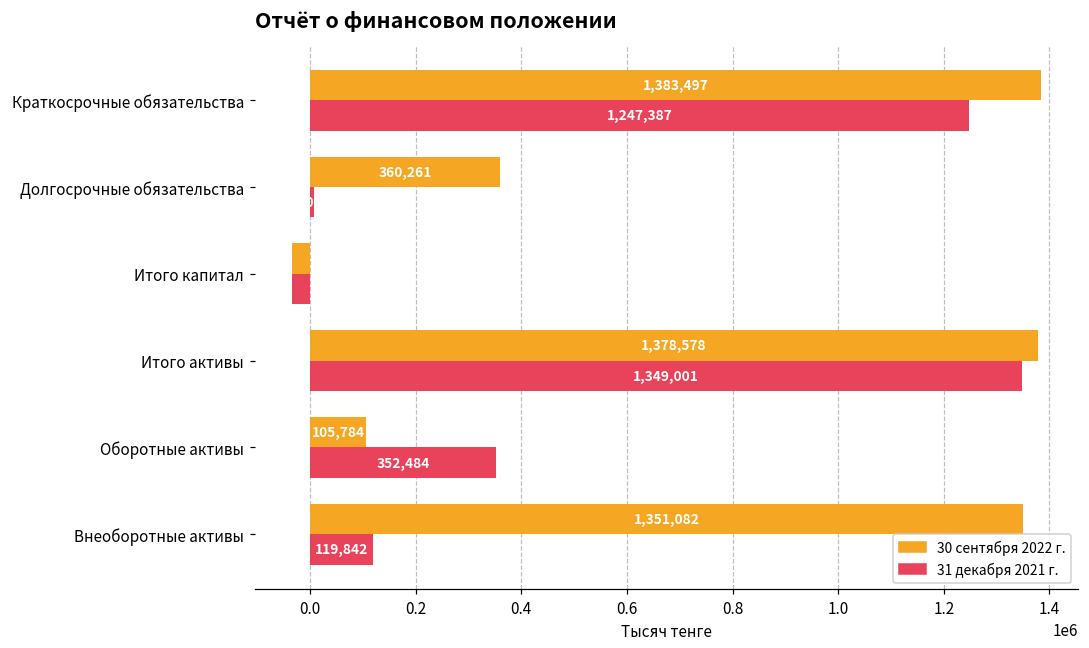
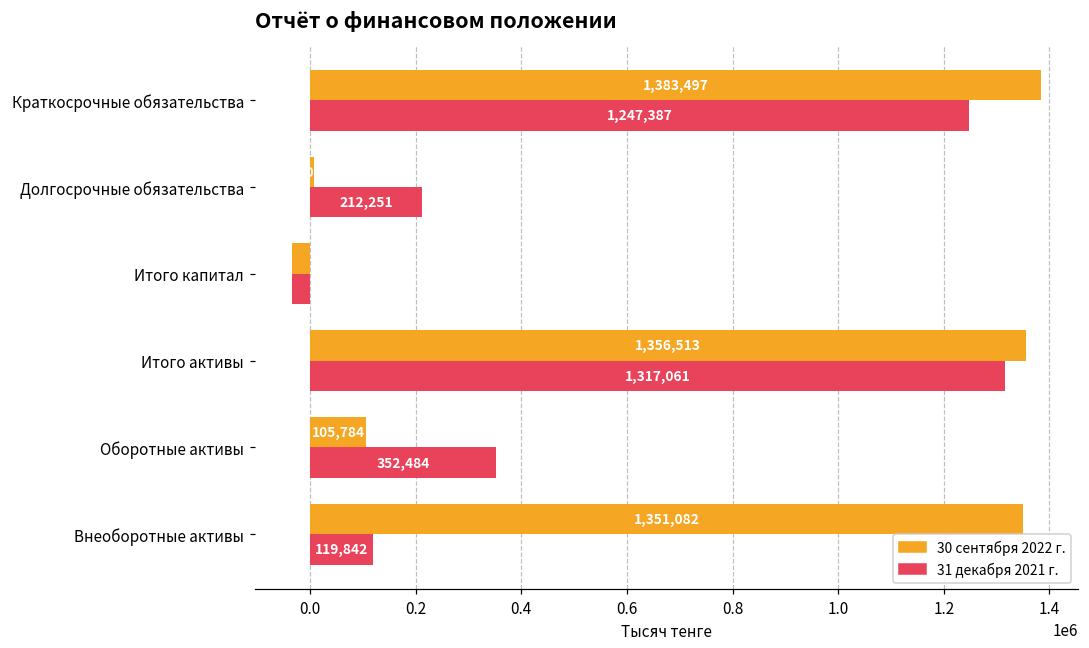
30 сентября 2022 г., Долгосрочные обязательства: 360000 -> 10000
31 декабря 2021 г., Долгосрочные обязательства: 10000 -> 210000
30 сентября 2022 г., Итого активы: 1,378,578 -> 1,356,513
31 декабря 2021 г., Итого активы: 1,349,001 -> 1,317,061
